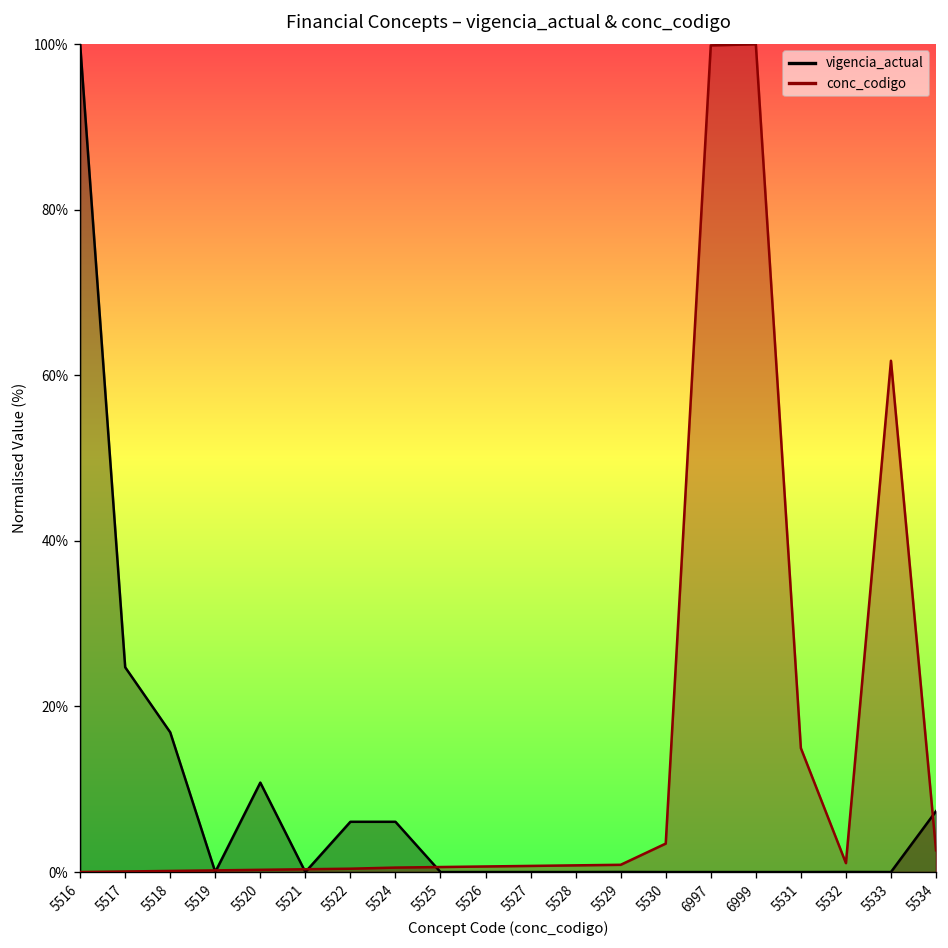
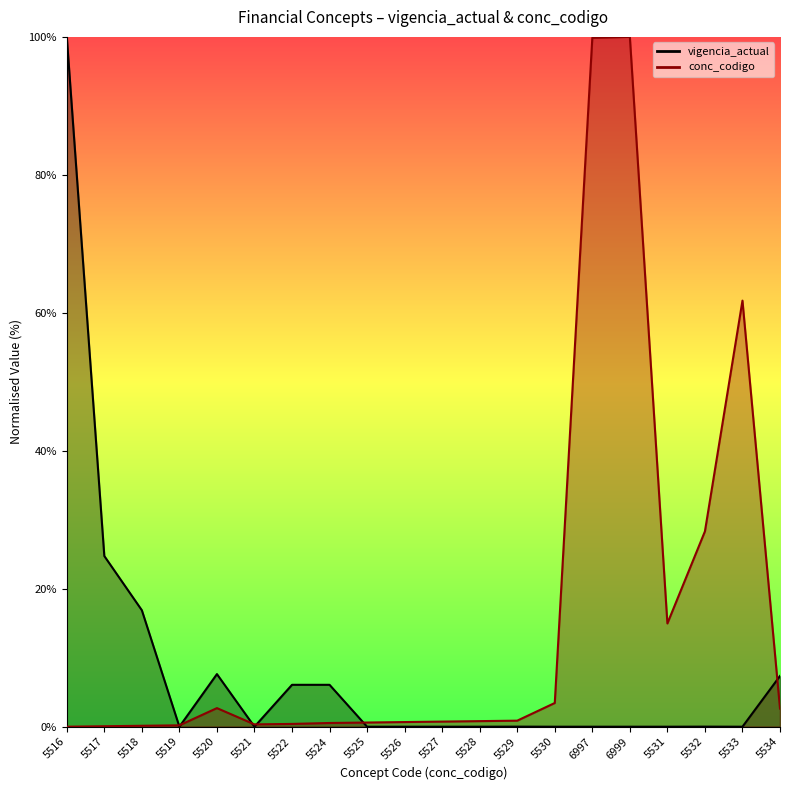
vigencia_actual, 5520: 11% -> 8%
conc_codigo, 5520: 0% -> 3%
conc_codigo, 5532: 1% -> 28%
